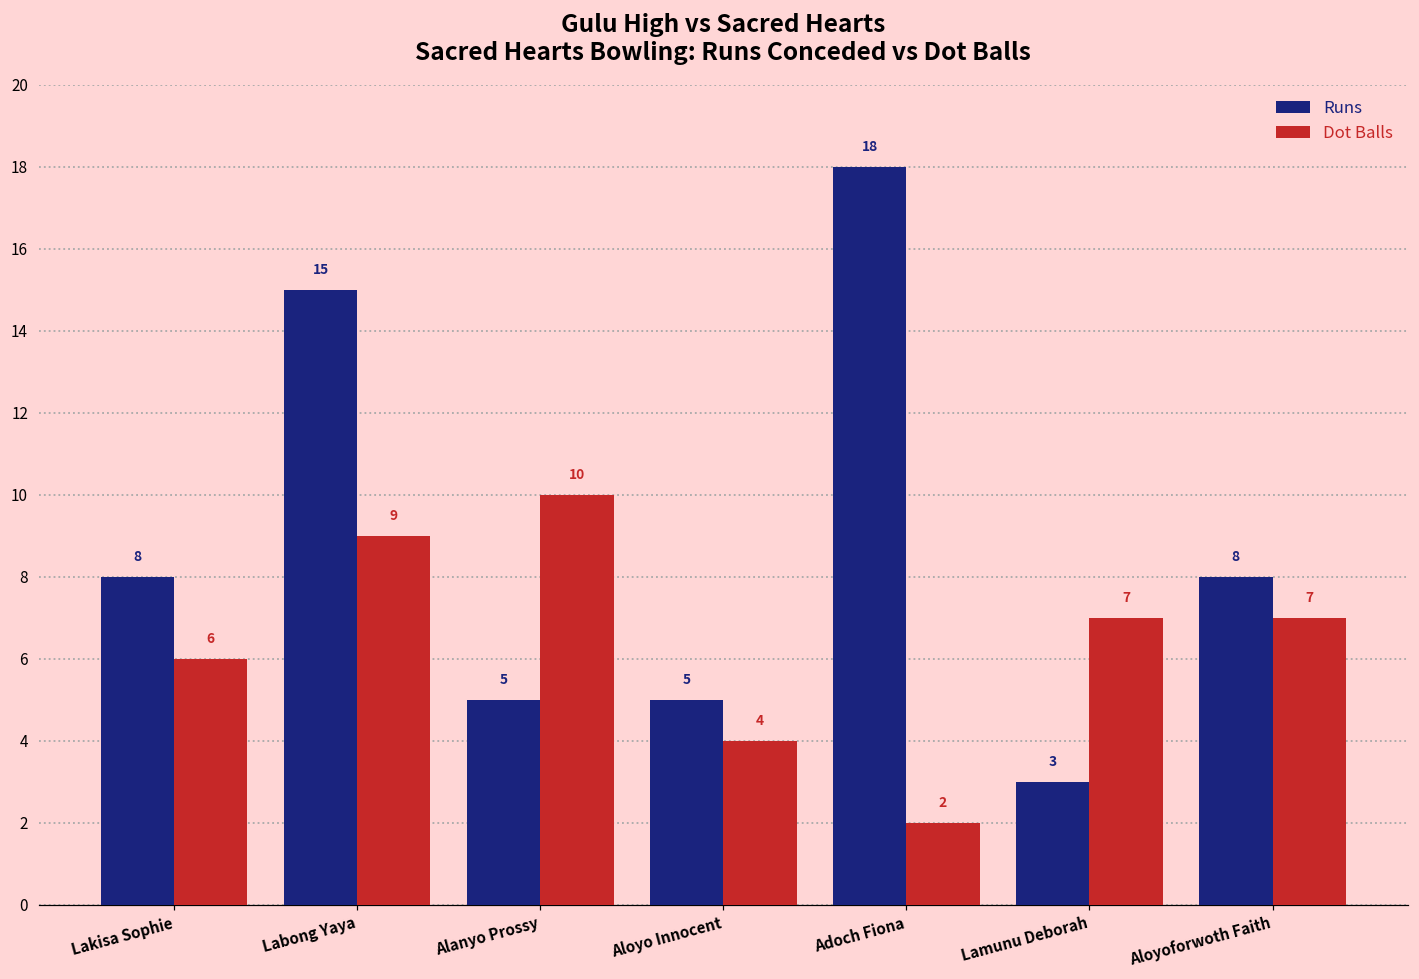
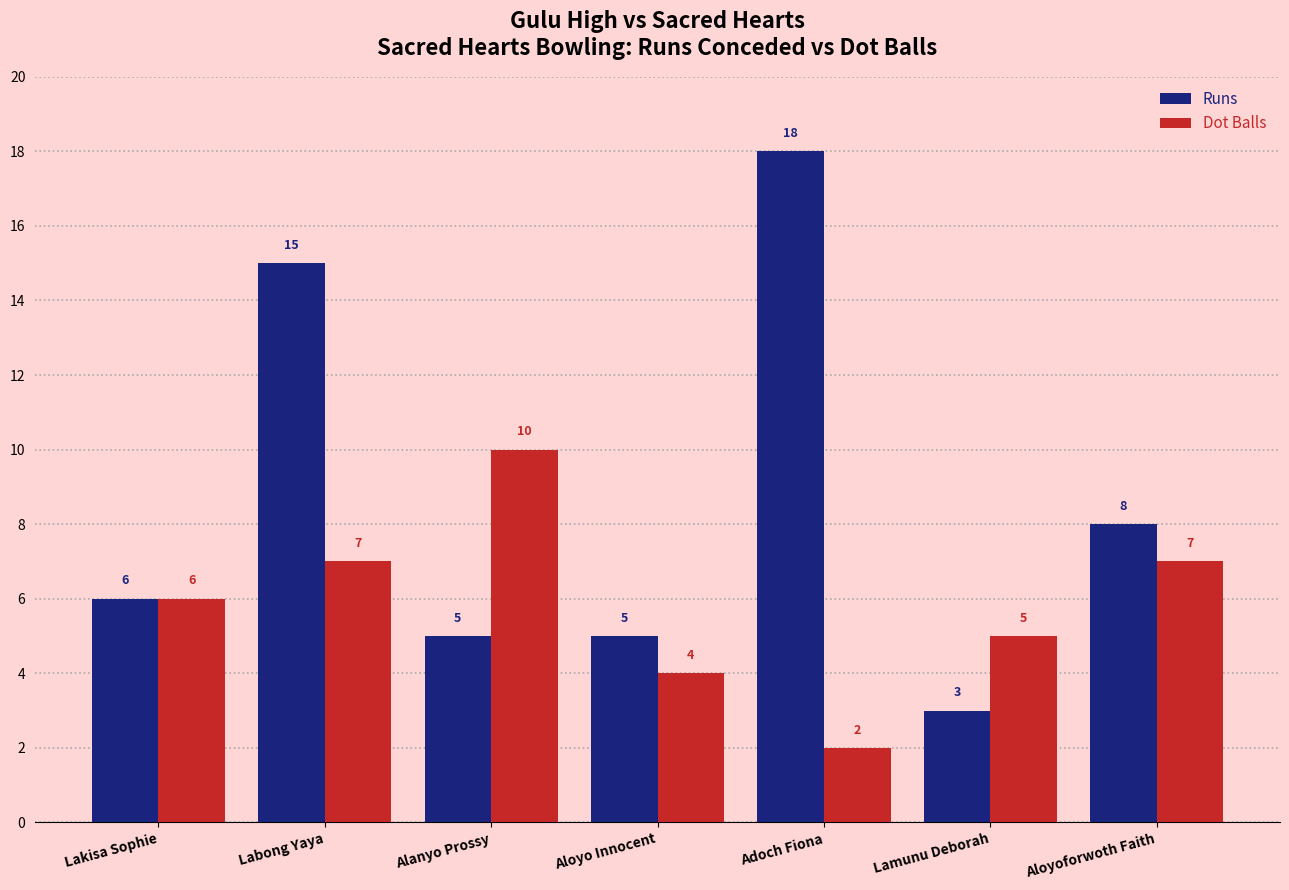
Runs, Lakisa Sophie: 8 -> 6
Dot Balls, Labong Yaya: 9 -> 7
Dot Balls, Lamunu Deborah: 7 -> 5
